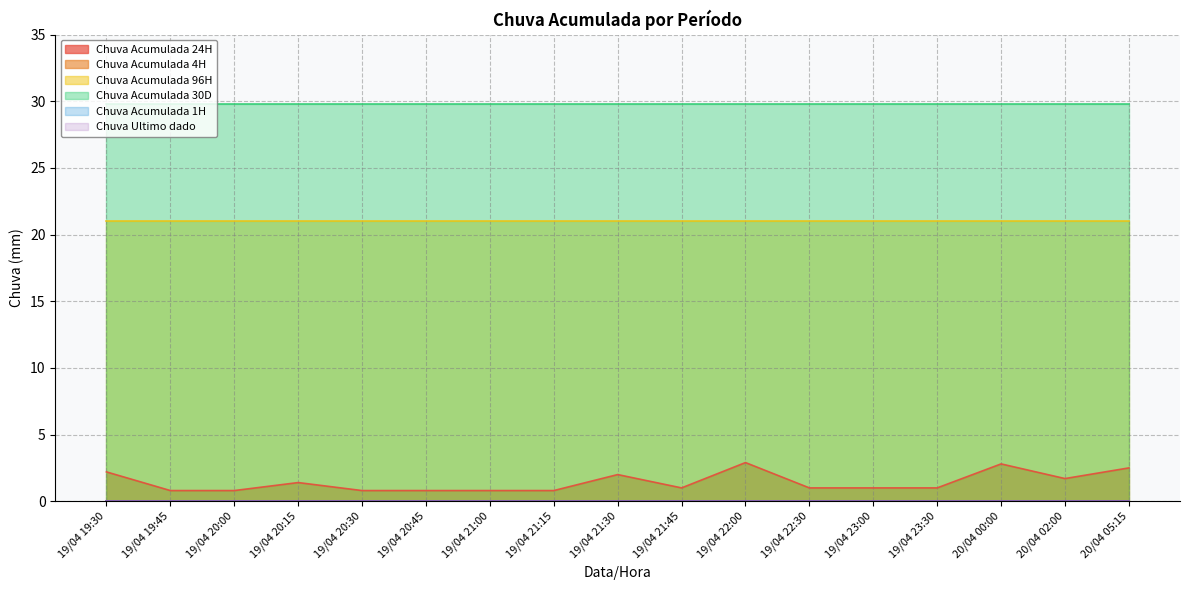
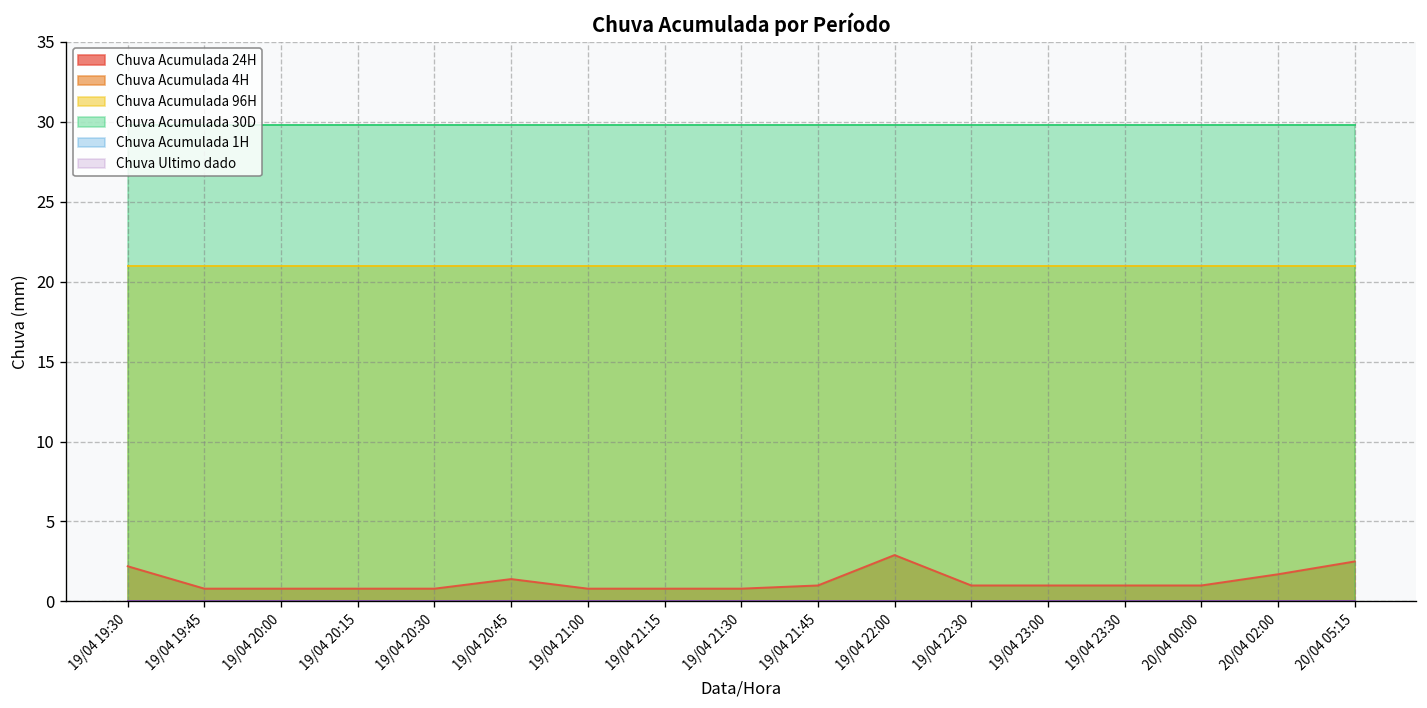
Chuva Acumulada 24H, 19/04 20:15: 1.4 -> 0.8
Chuva Acumulada 24H, 19/04 20:45: 0.8 -> 1.4
Chuva Acumulada 24H, 19/04 21:30: 2.0 -> 0.8
Chuva Acumulada 24H, 20/04 00:00: 2.8 -> 1.0
